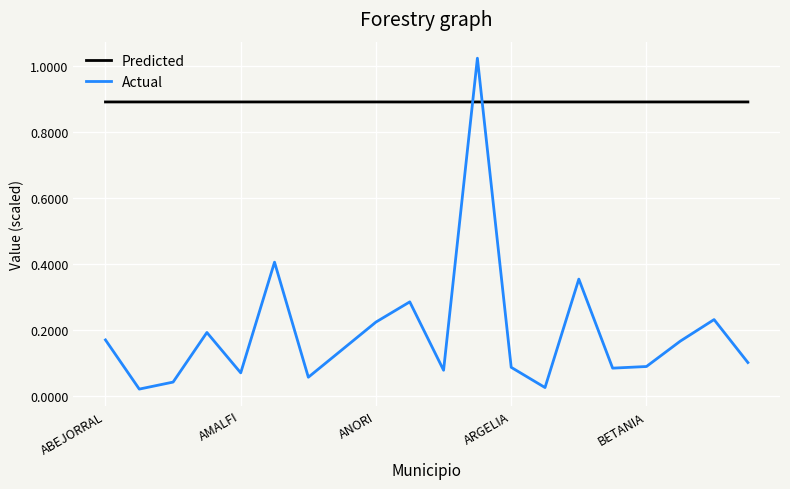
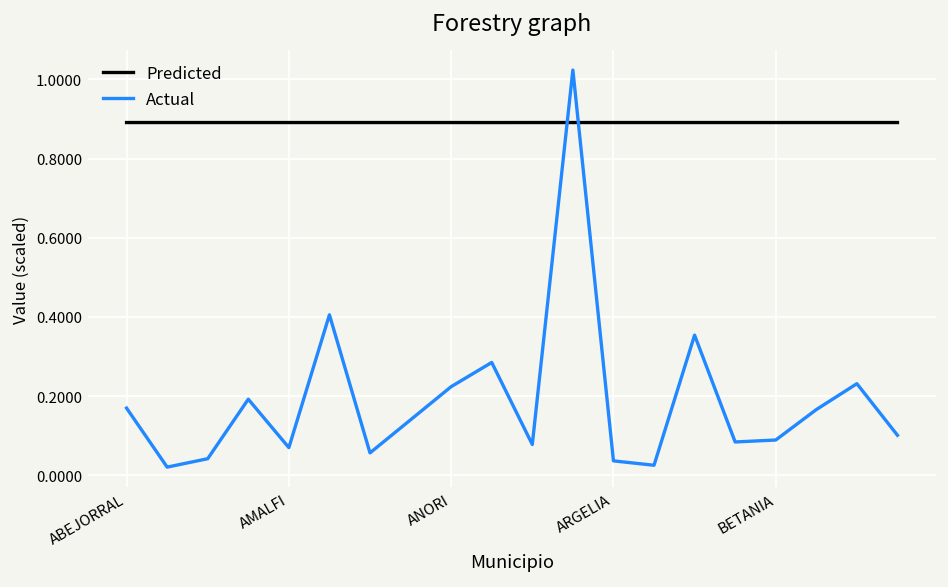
Actual, ARGELIA: 0.09 -> 0.04
